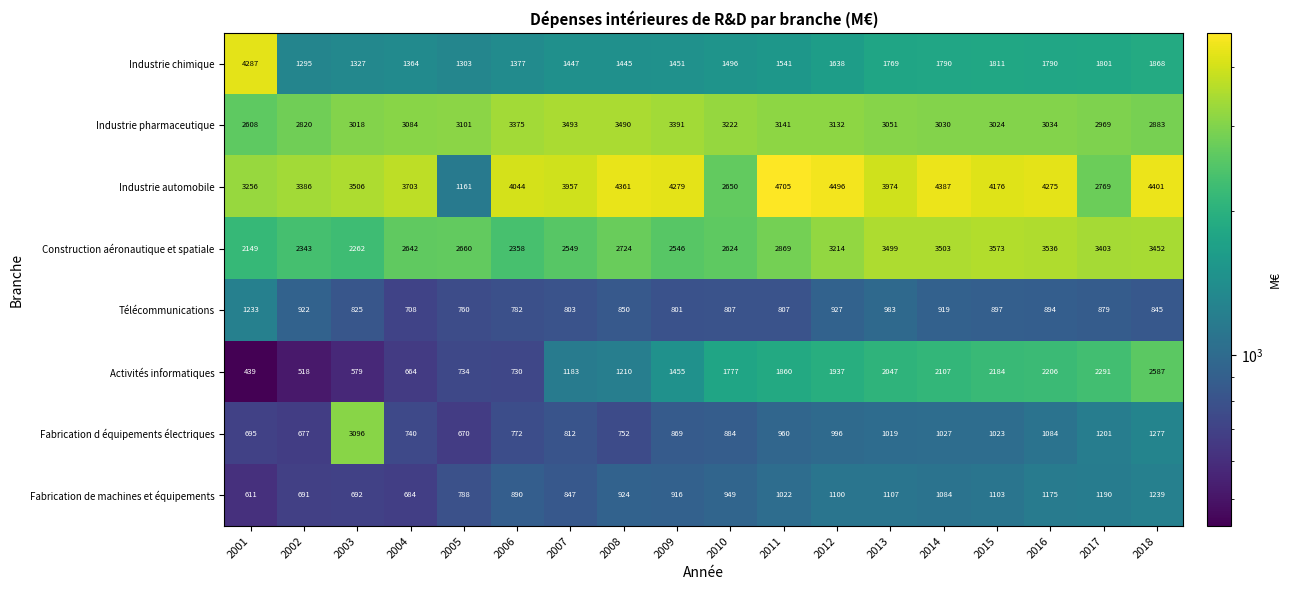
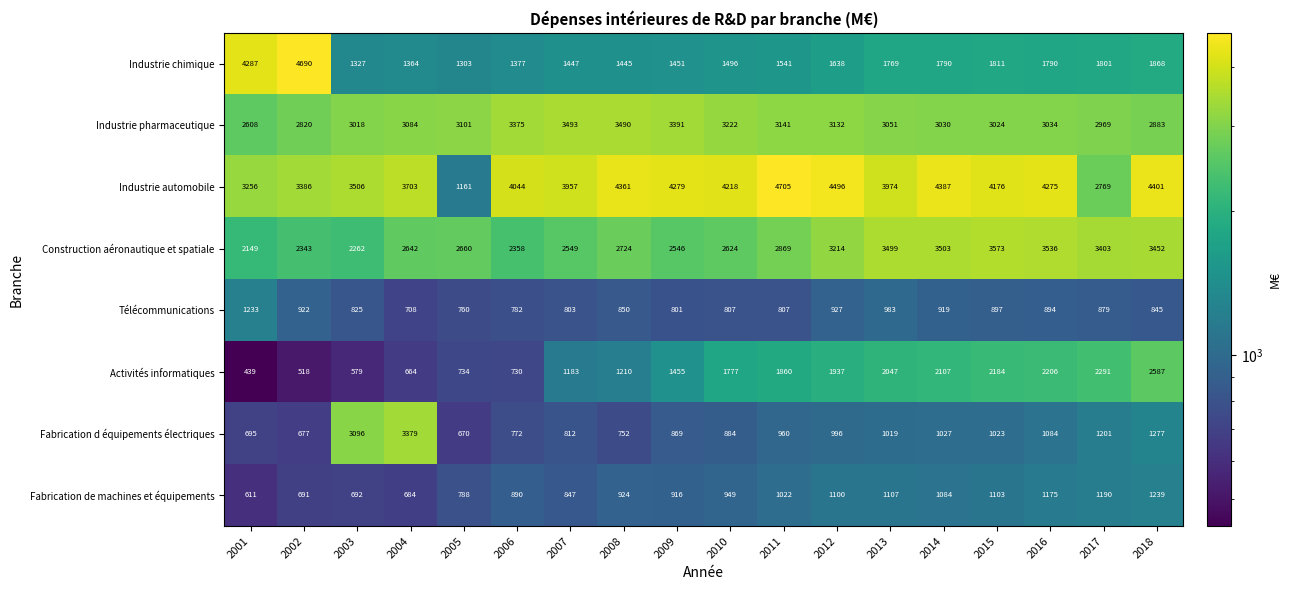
Industrie chimique, 2002: 1295 -> 4690
Industrie automobile, 2010: 2650 -> 4218
Fabrication d équipements électriques, 2004: 740 -> 3379
